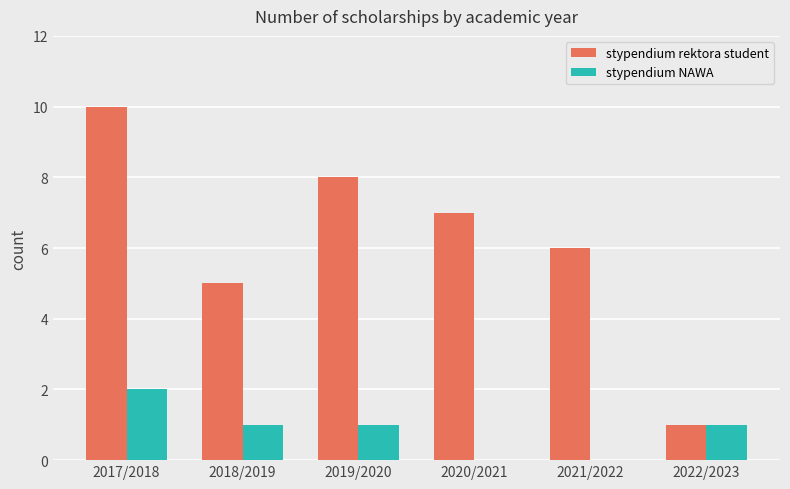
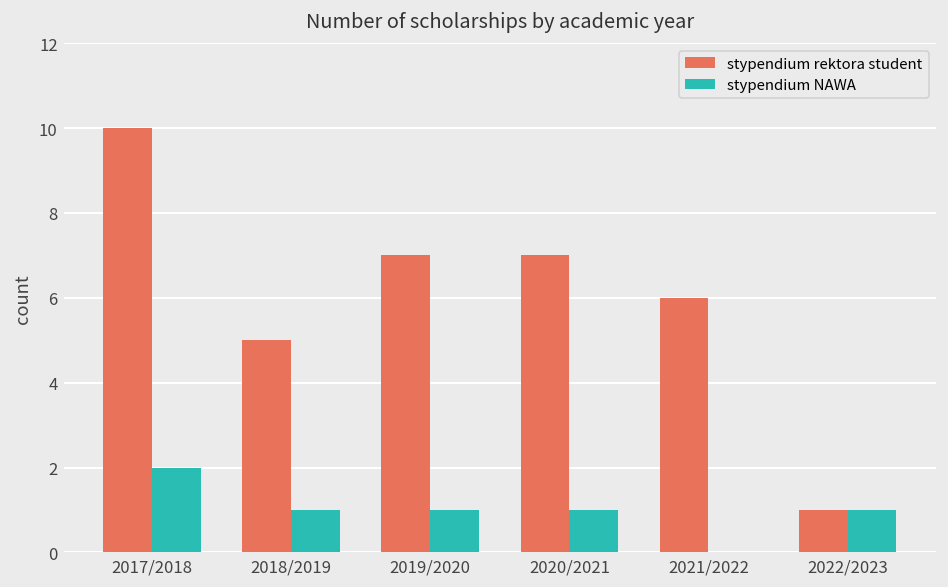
stypendium rektora student, 2019/2020: 8 -> 7
stypendium NAWA, 2020/2021: 0 -> 1
